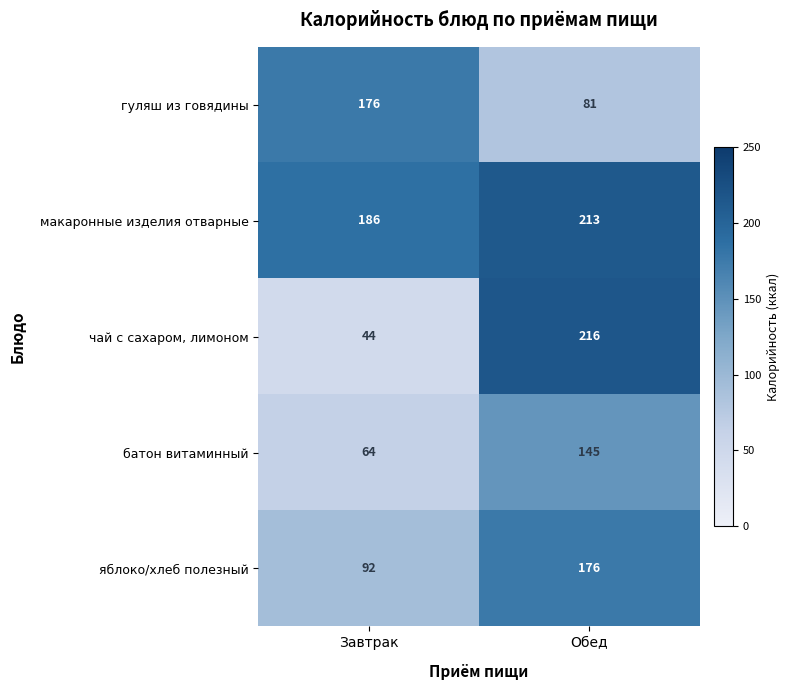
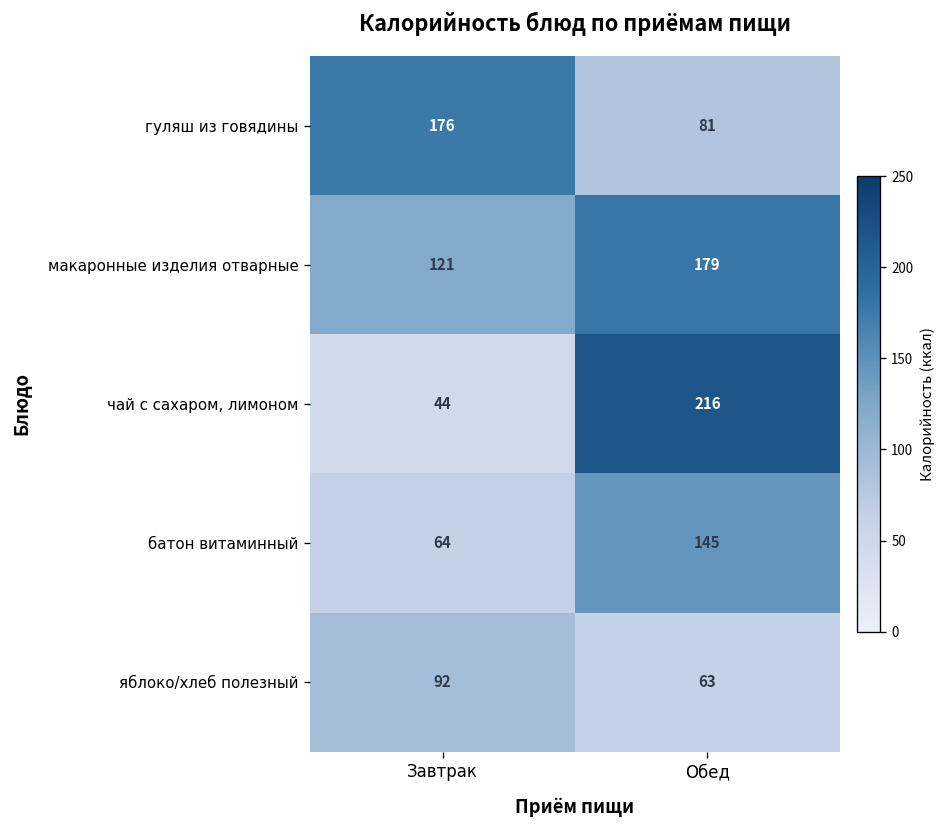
макаронные изделия отварные, Завтрак: 186 -> 121
макаронные изделия отварные, Обед: 213 -> 179
яблоко/хлеб полезный, Обед: 176 -> 63
